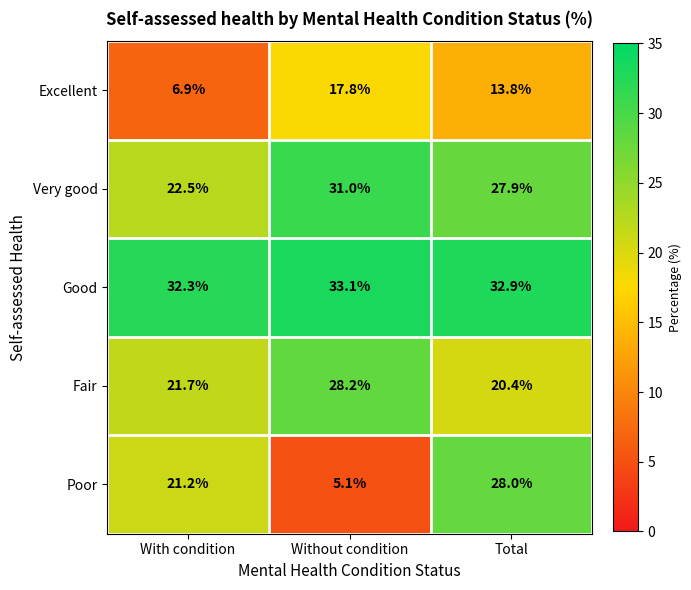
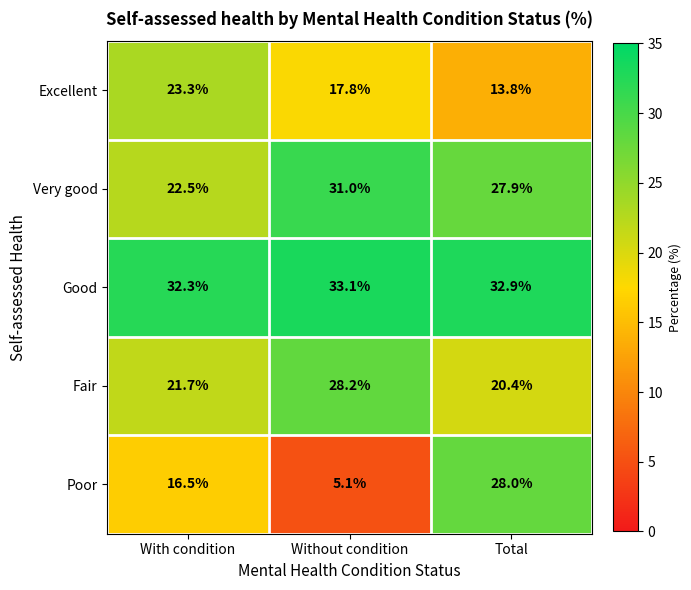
Excellent, With condition: 6.9% -> 23.3%
Poor, With condition: 21.2% -> 16.5%
